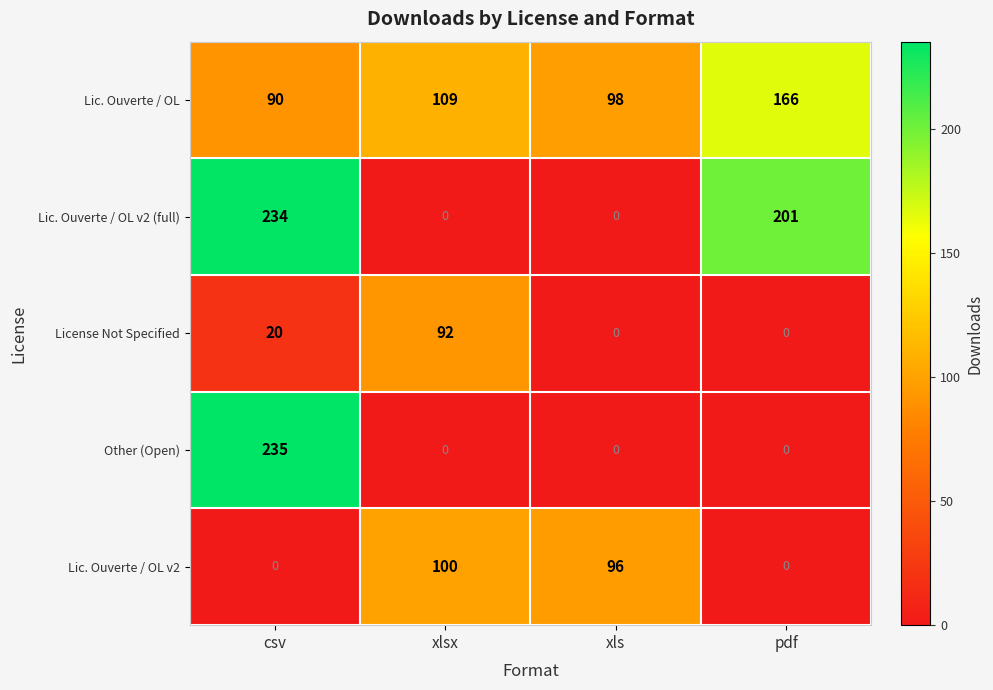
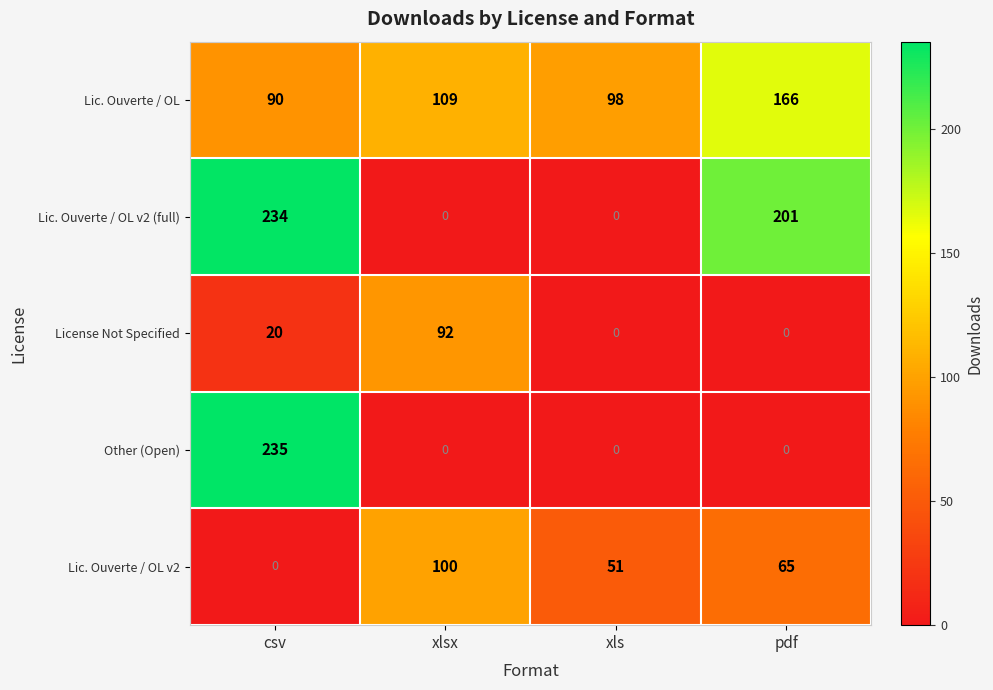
Lic. Ouverte / OL v2, xls: 96 -> 51
Lic. Ouverte / OL v2, pdf: 0 -> 65
